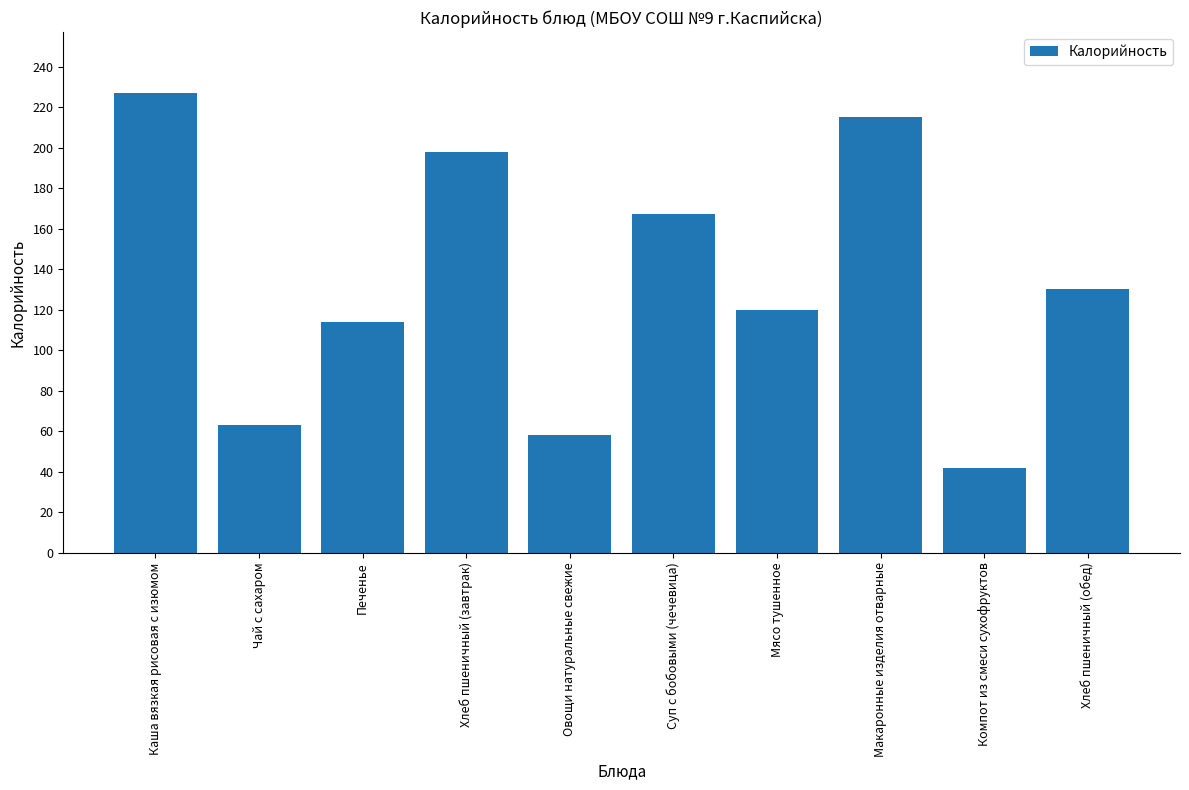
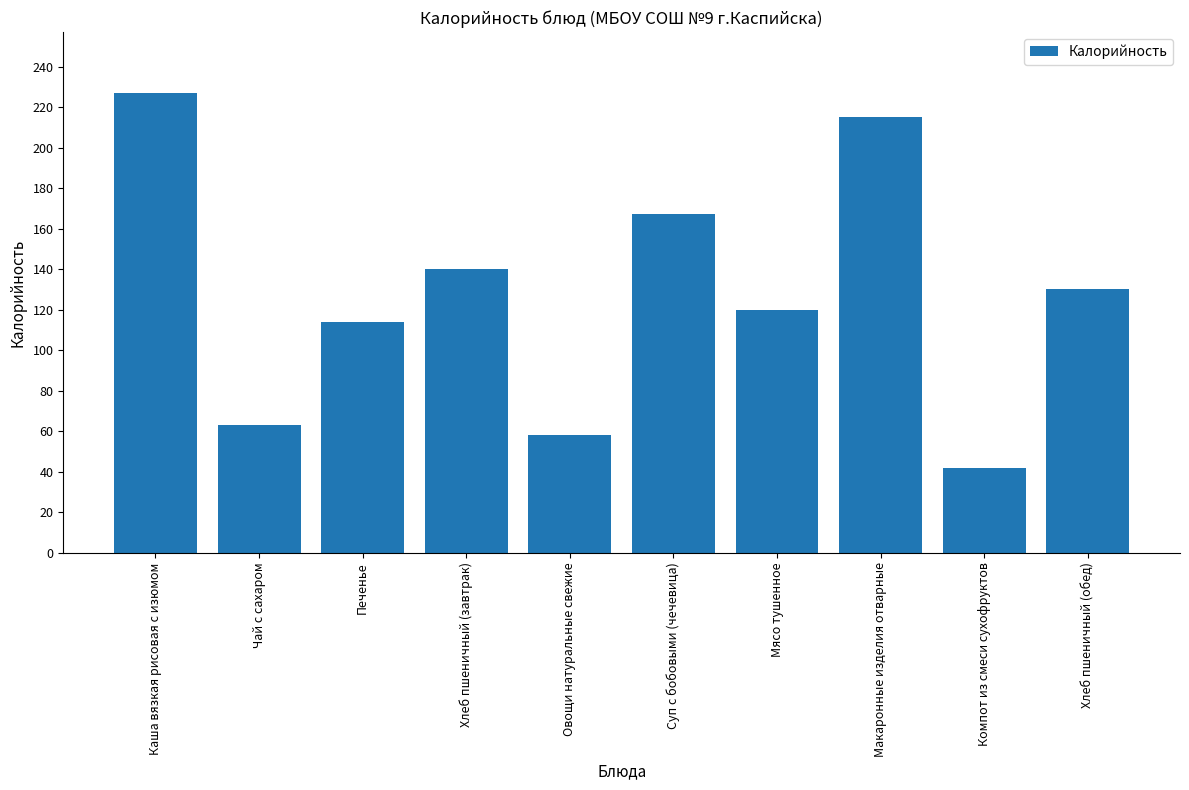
Хлеб пшеничный (завтрак): 198 -> 140
